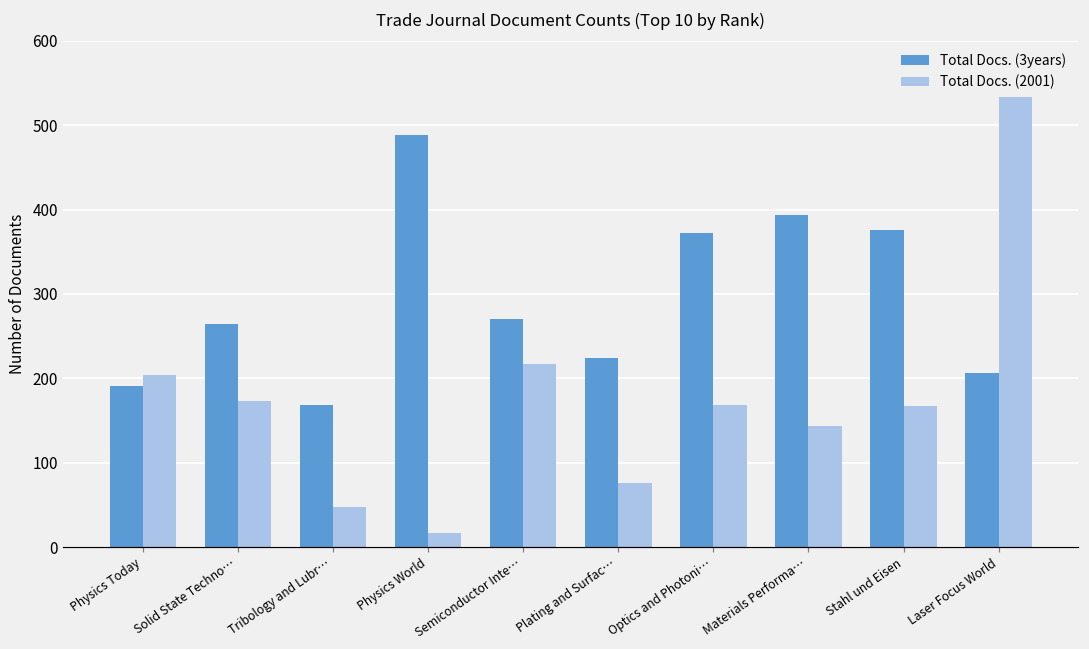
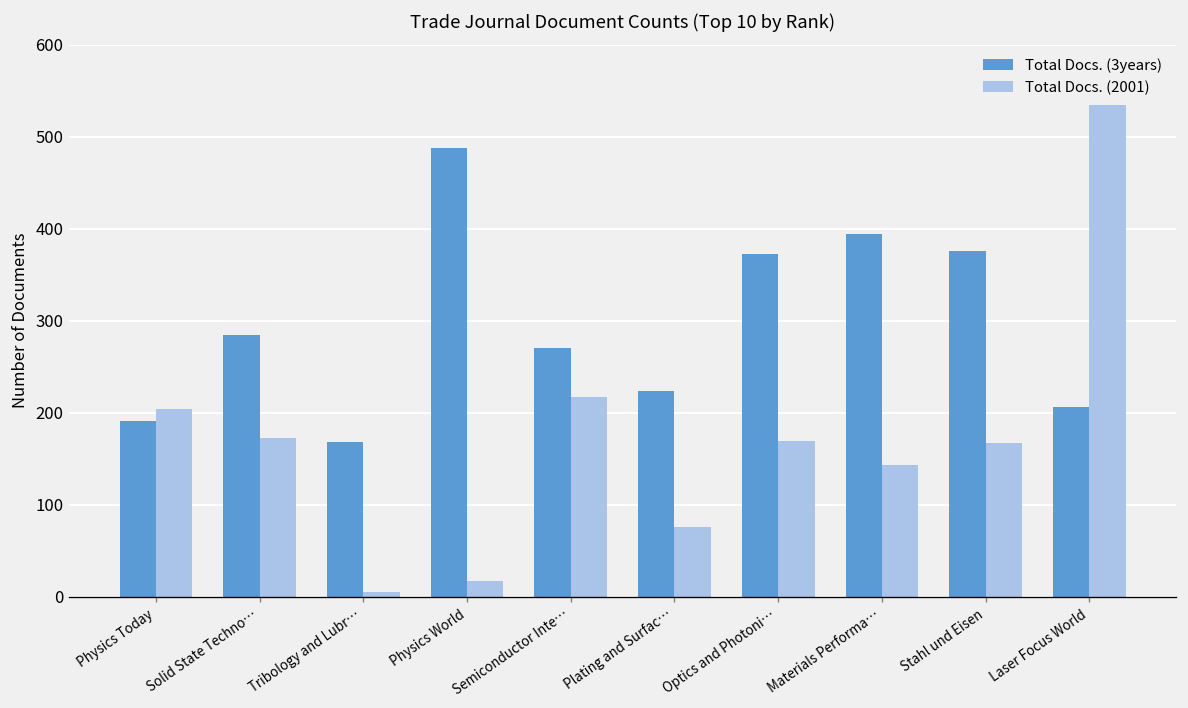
Total Docs. (3years), Solid State Techno…: 260 -> 280
Total Docs. (2001), Tribology and Lubr…: 50 -> 10
